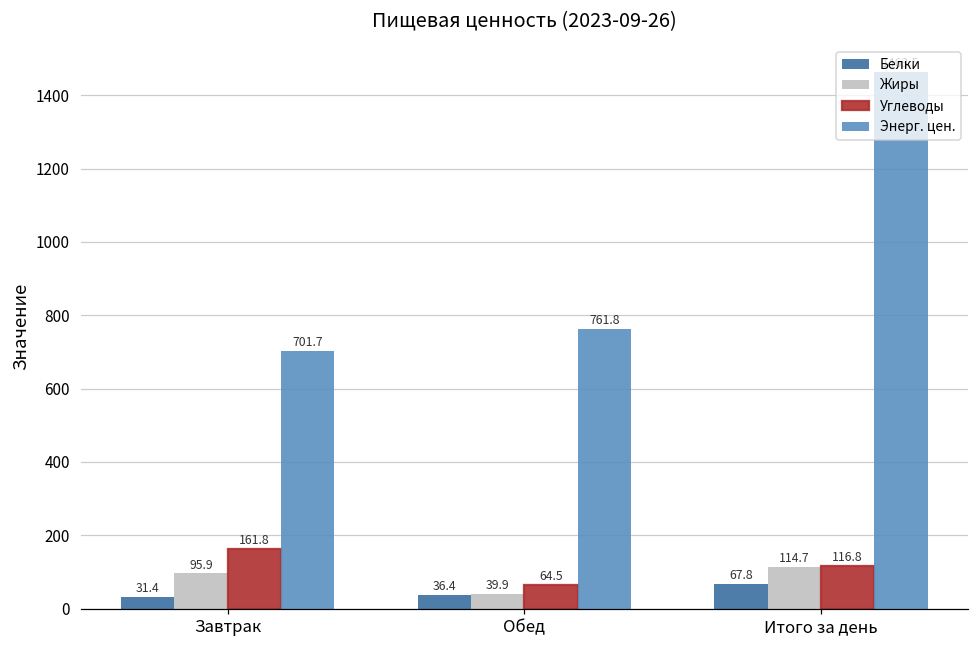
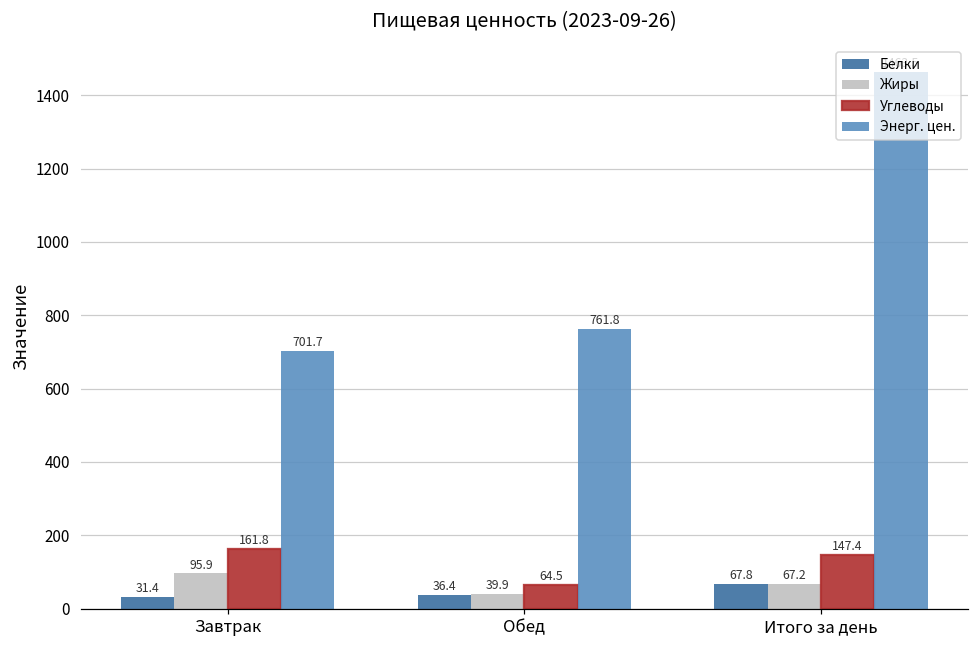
Жиры, Итого за день: 114.7 -> 67.2
Углеводы, Итого за день: 116.8 -> 147.4
